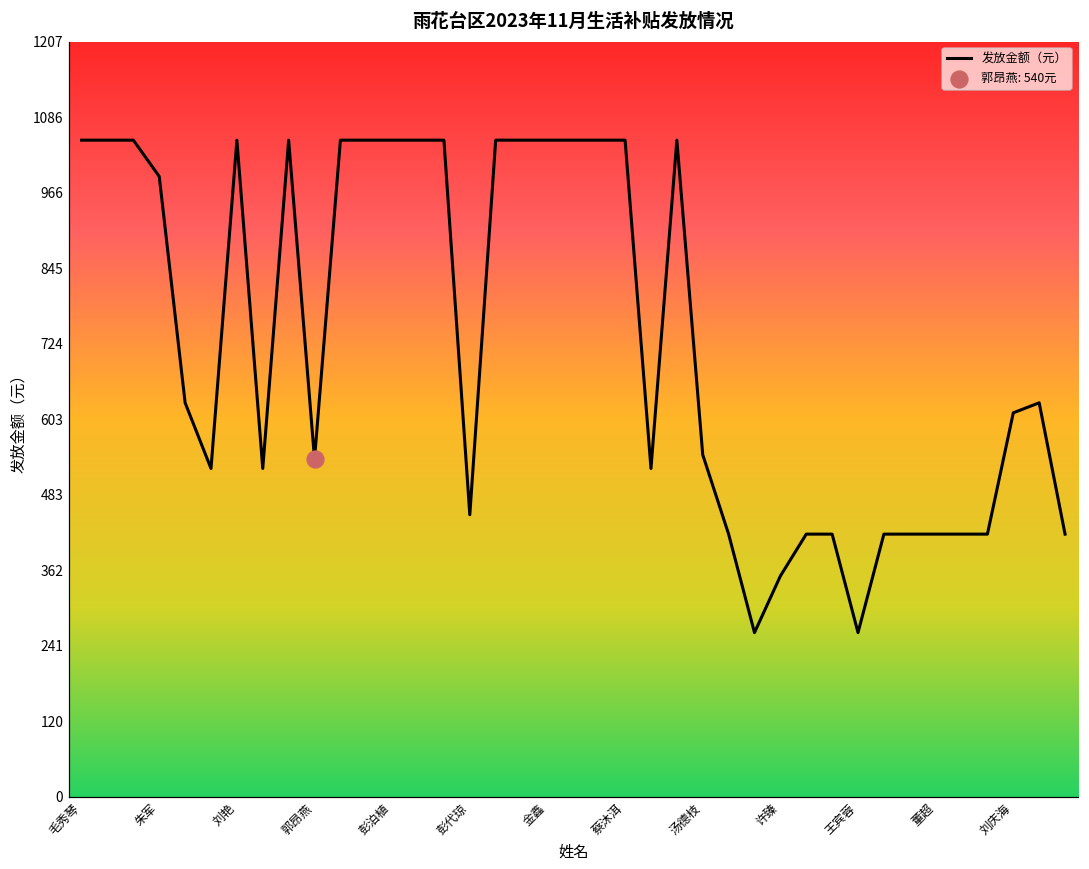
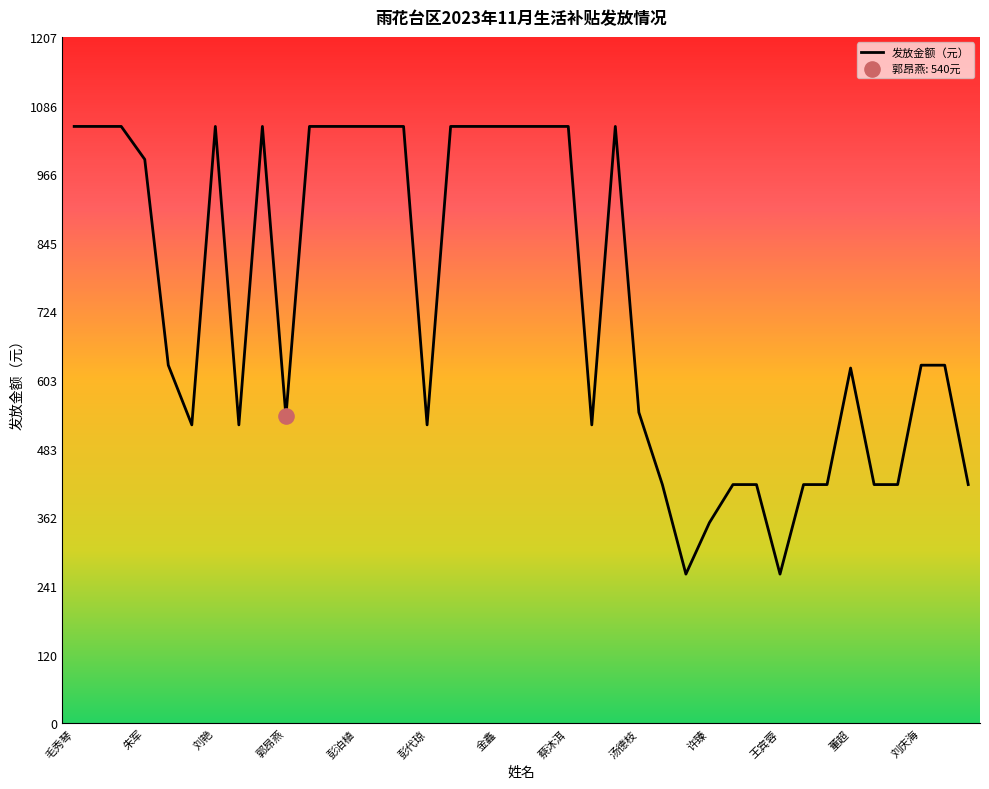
发放金额（元）, 彭代琼: 450 -> 530
发放金额（元）, 董超: 420 -> 630
发放金额（元）, 刘庆海: 610 -> 630
